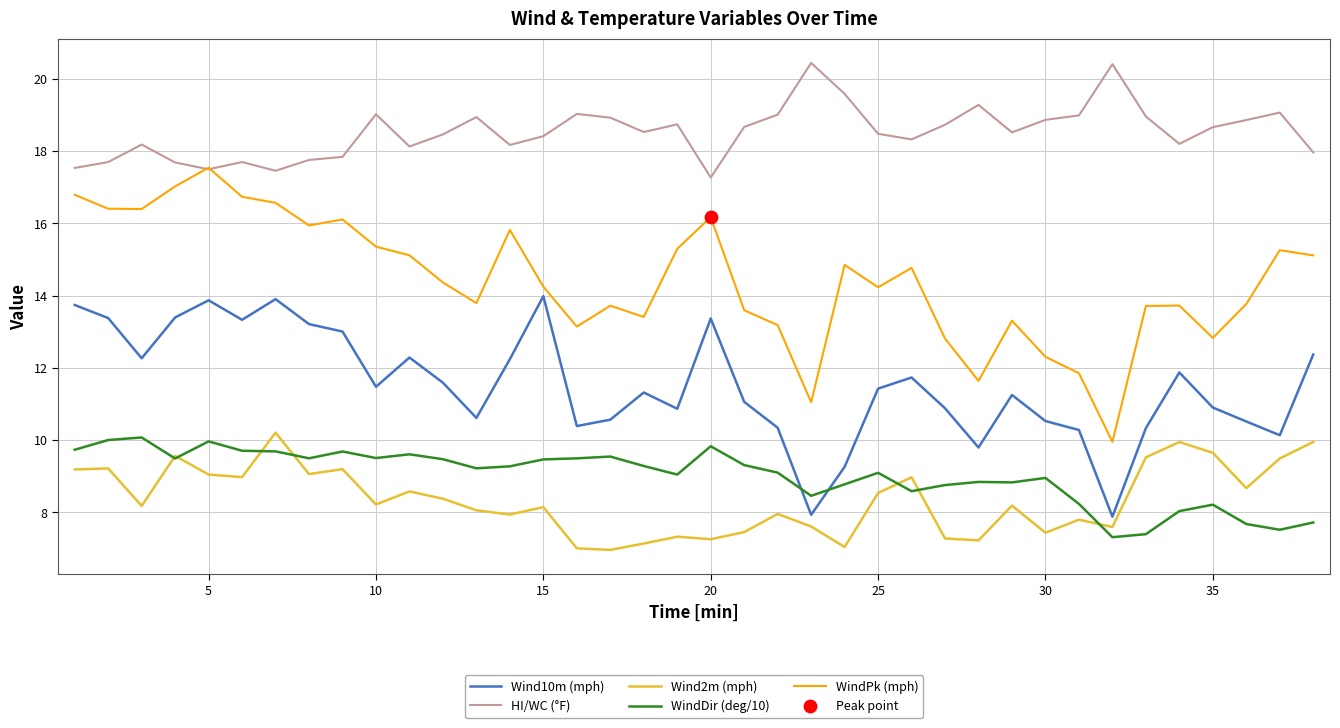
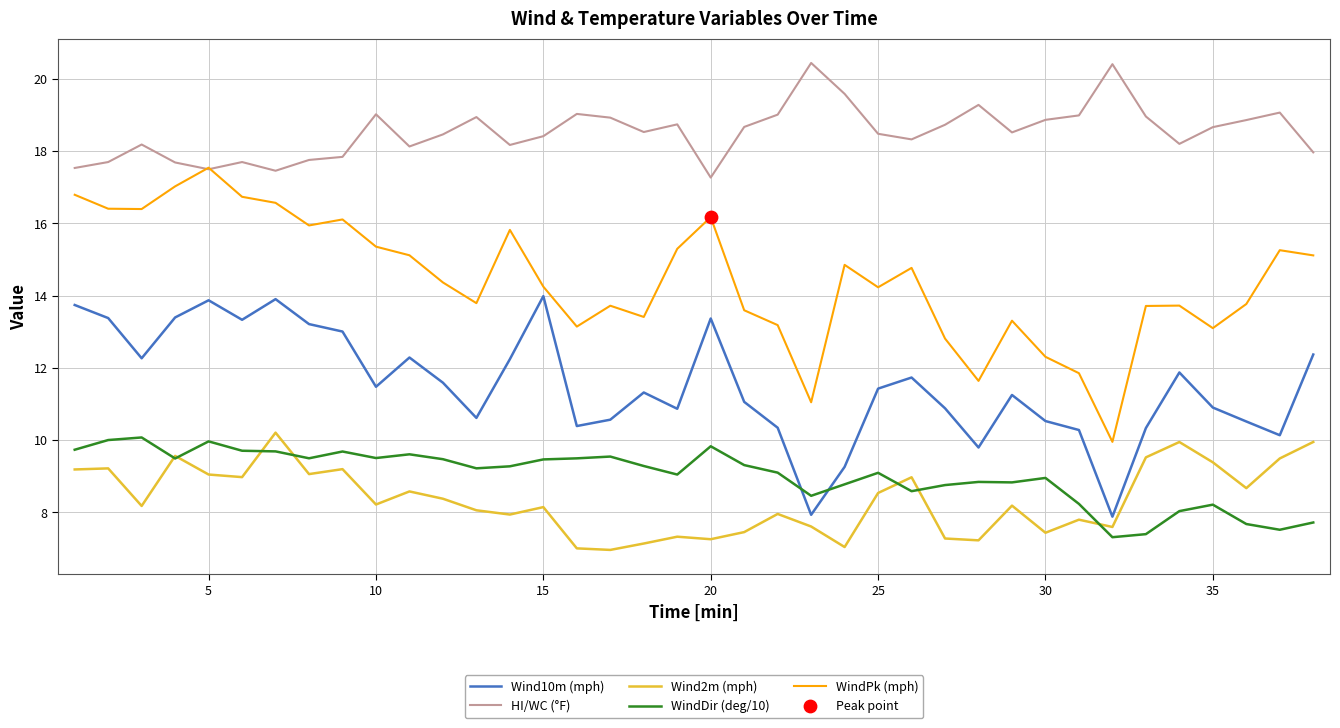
Wind2m (mph), 35: 9.6 -> 9.4
WindPk (mph), 35: 12.8 -> 13.1
